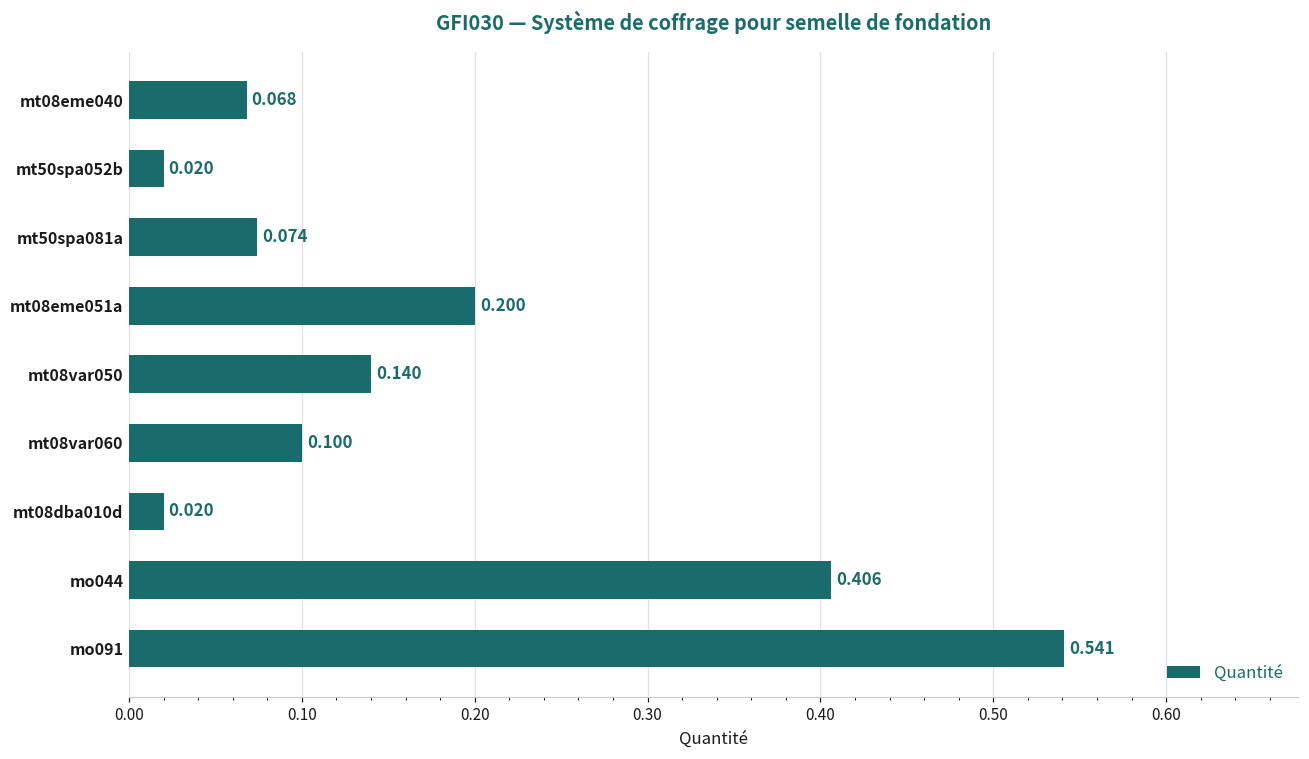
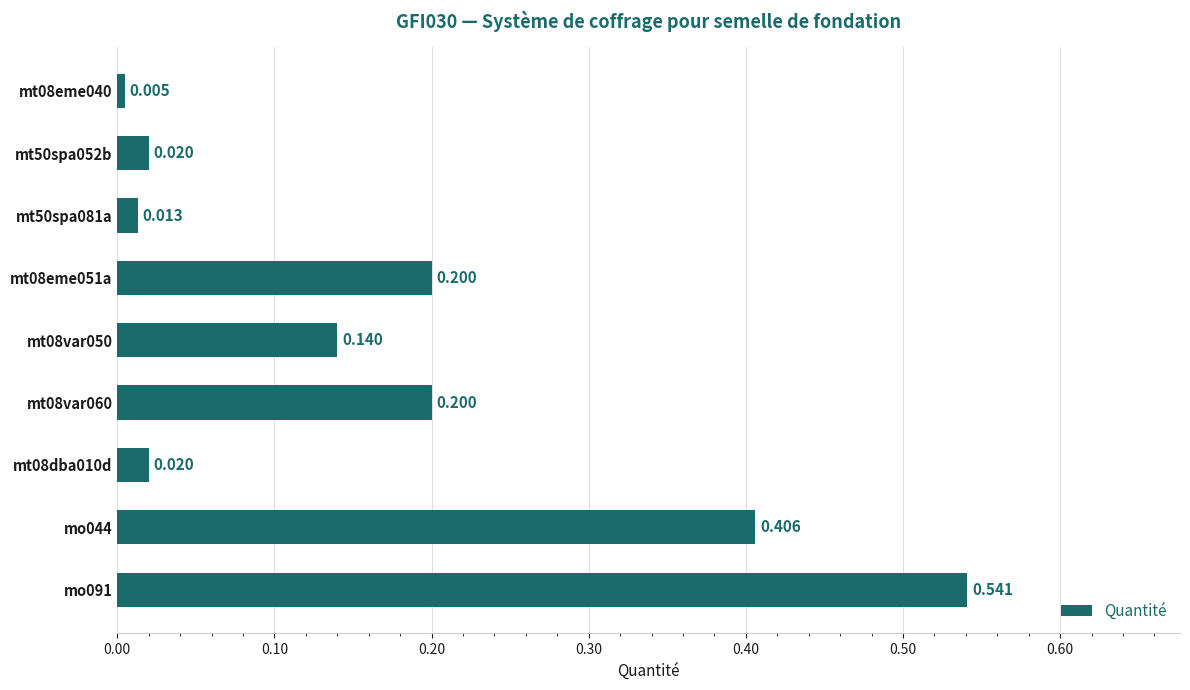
mt08eme040: 0.068 -> 0.005
mt50spa081a: 0.074 -> 0.013
mt08var060: 0.100 -> 0.200
